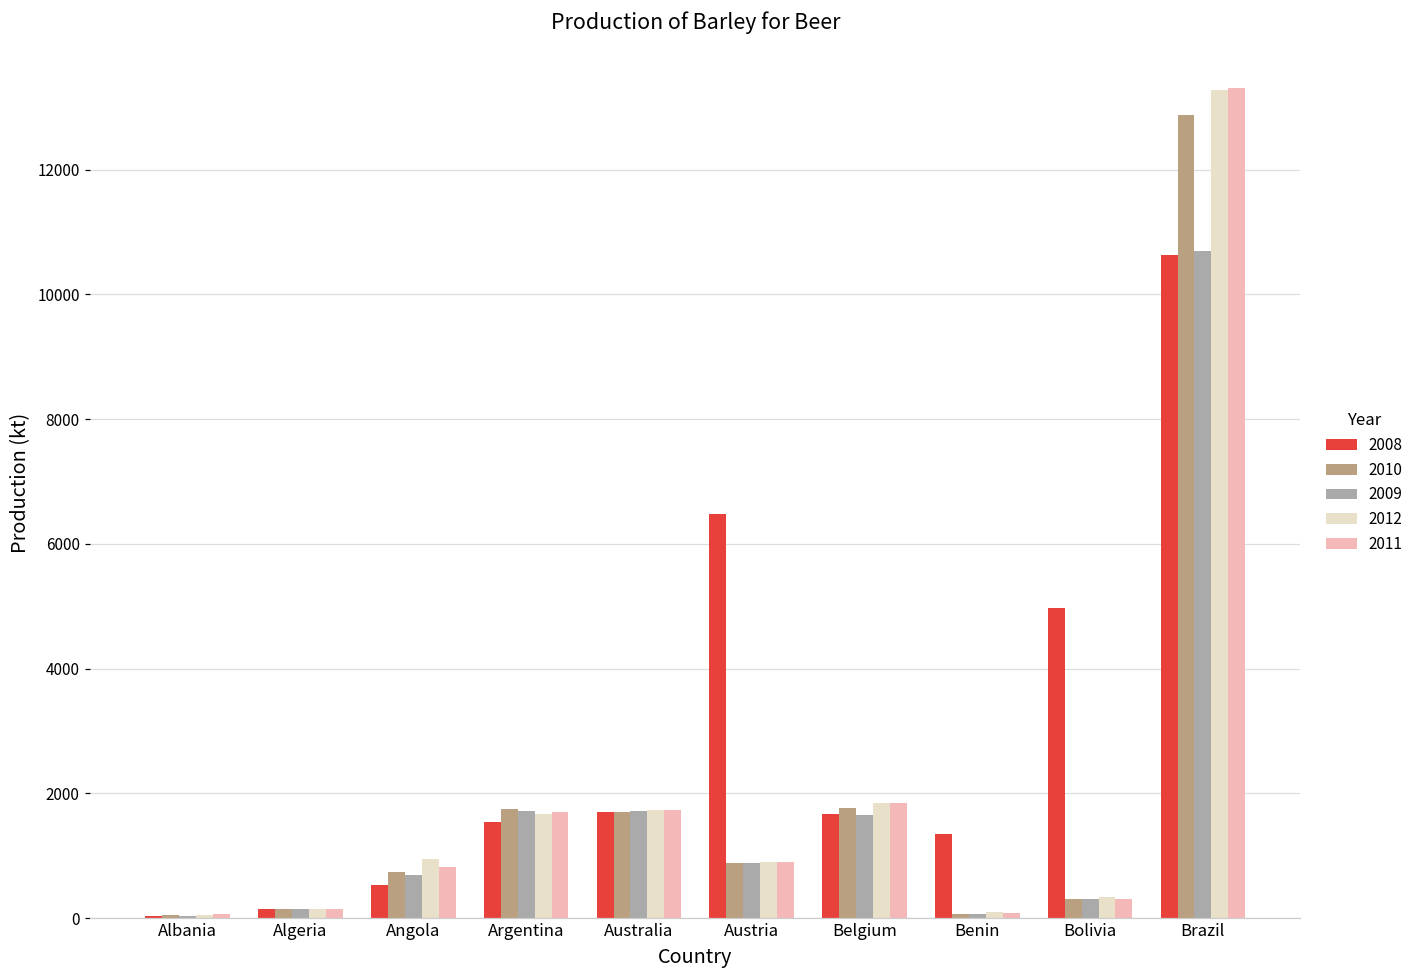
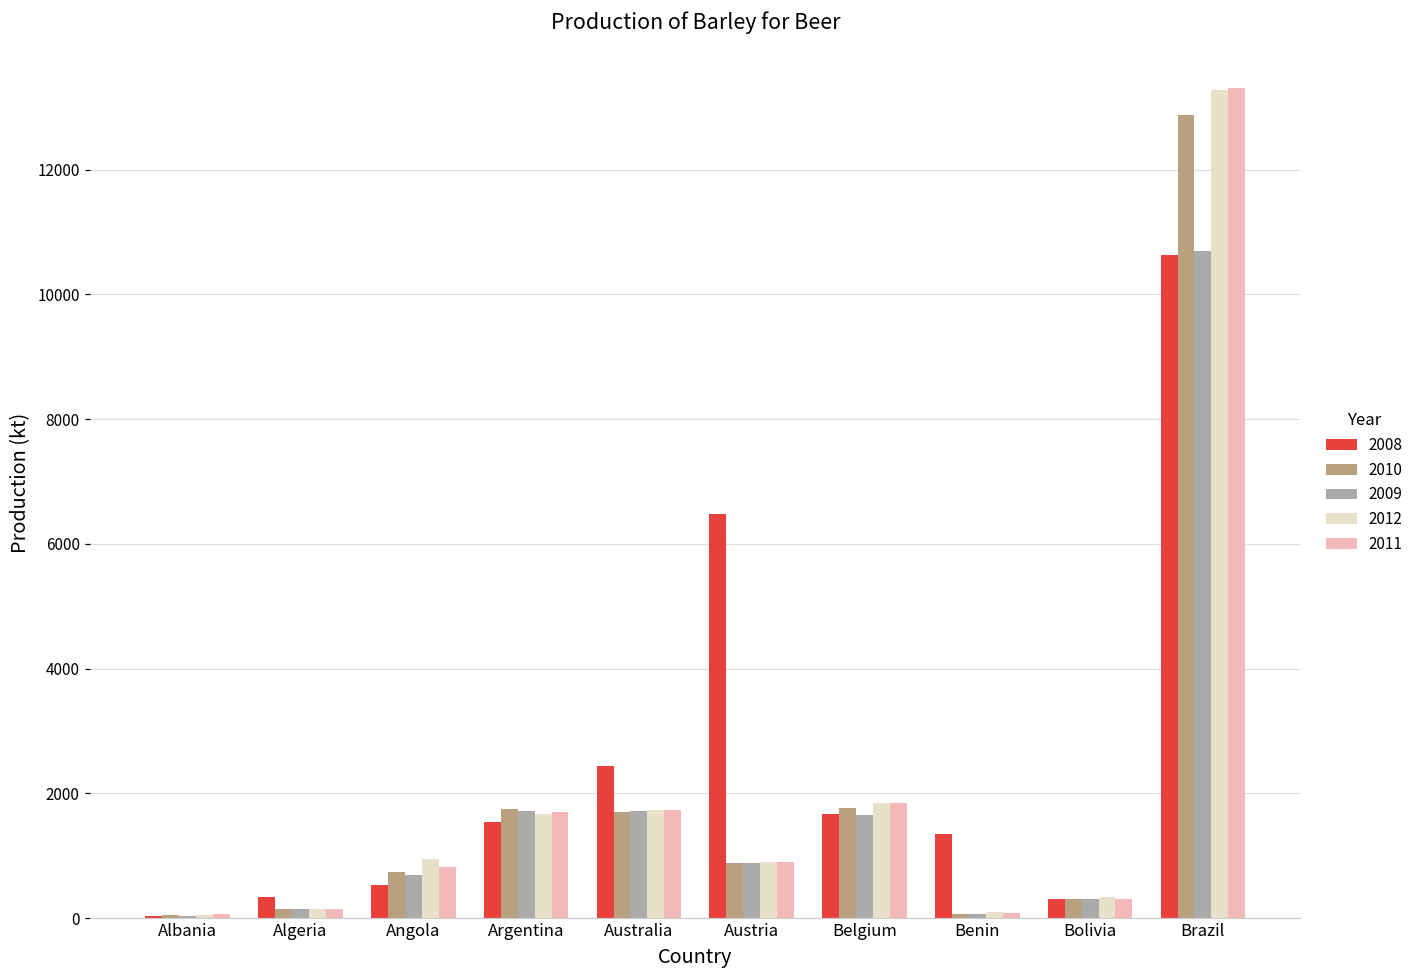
2008, Algeria: 100 -> 300
2008, Australia: 1700 -> 2400
2008, Bolivia: 5000 -> 300
